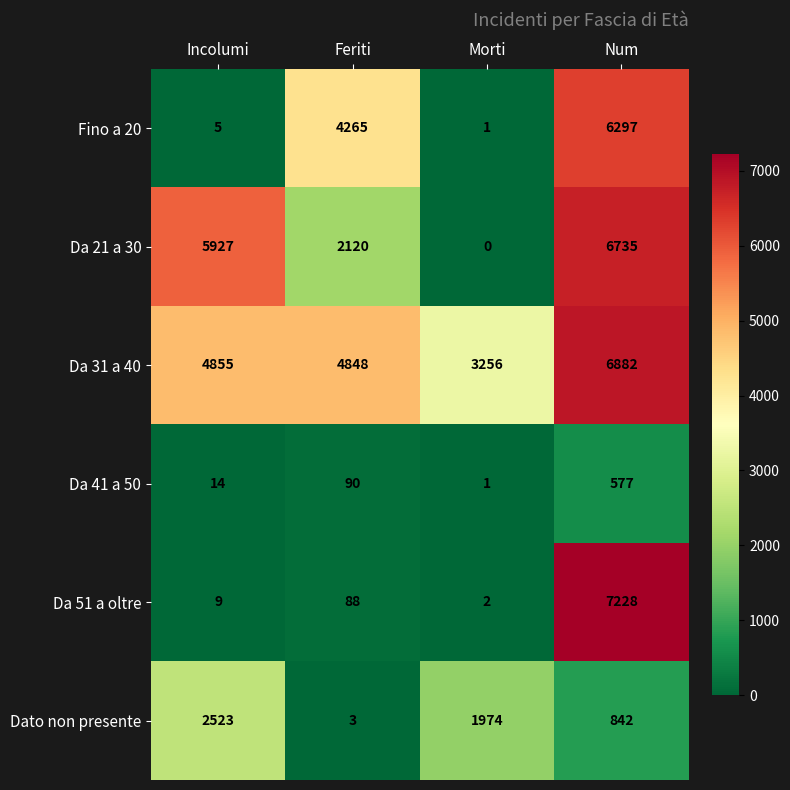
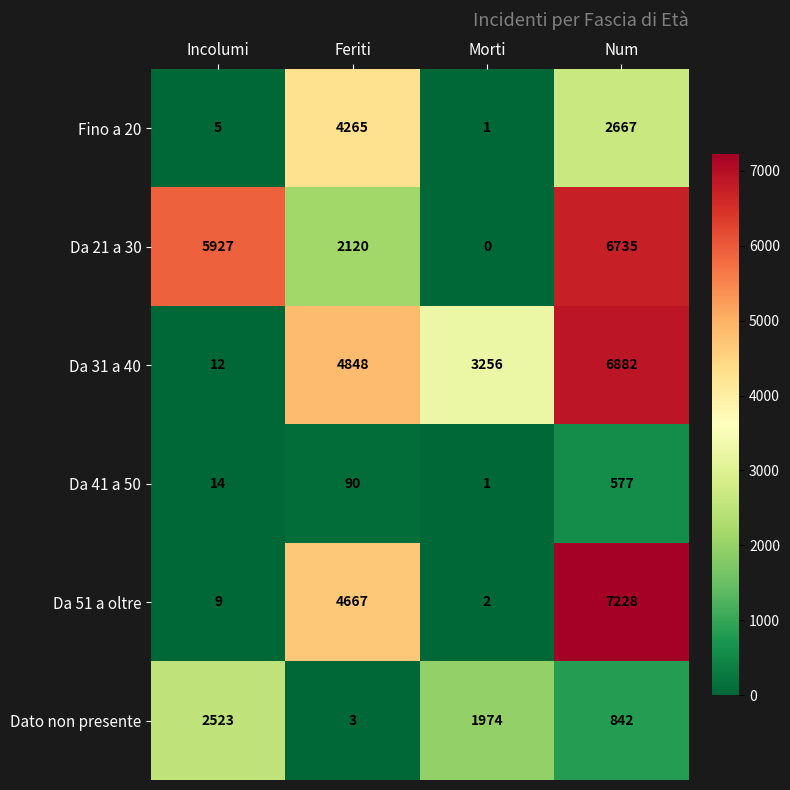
Fino a 20, Num: 6297 -> 2667
Da 31 a 40, Incolumi: 4855 -> 12
Da 51 a oltre, Feriti: 88 -> 4667
